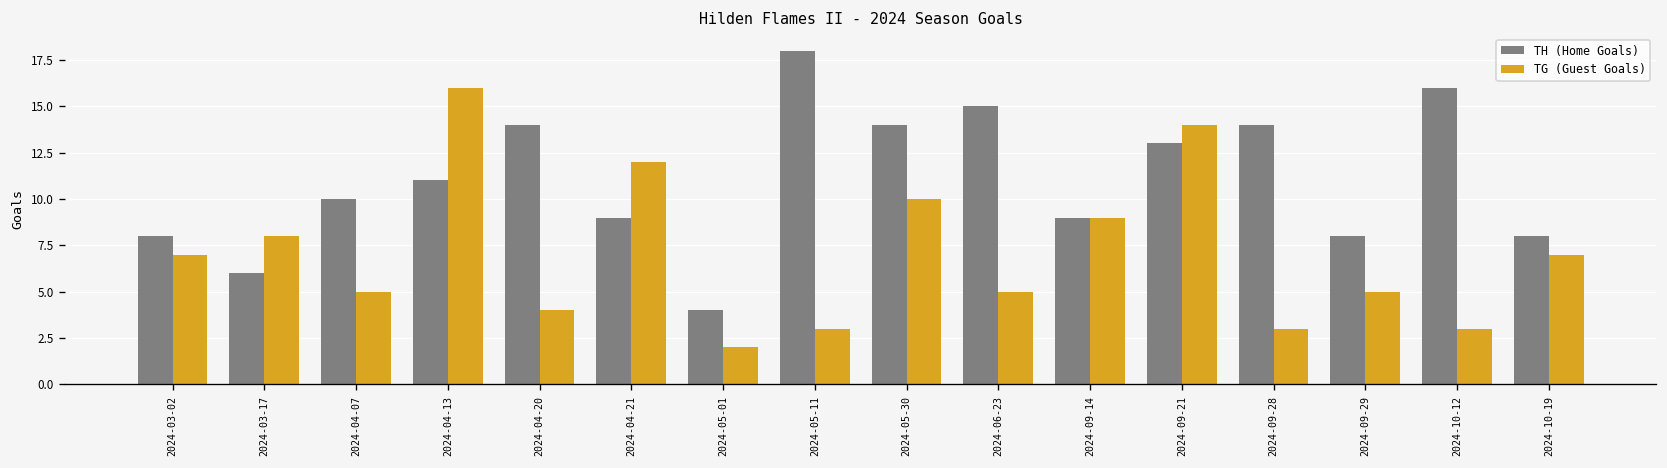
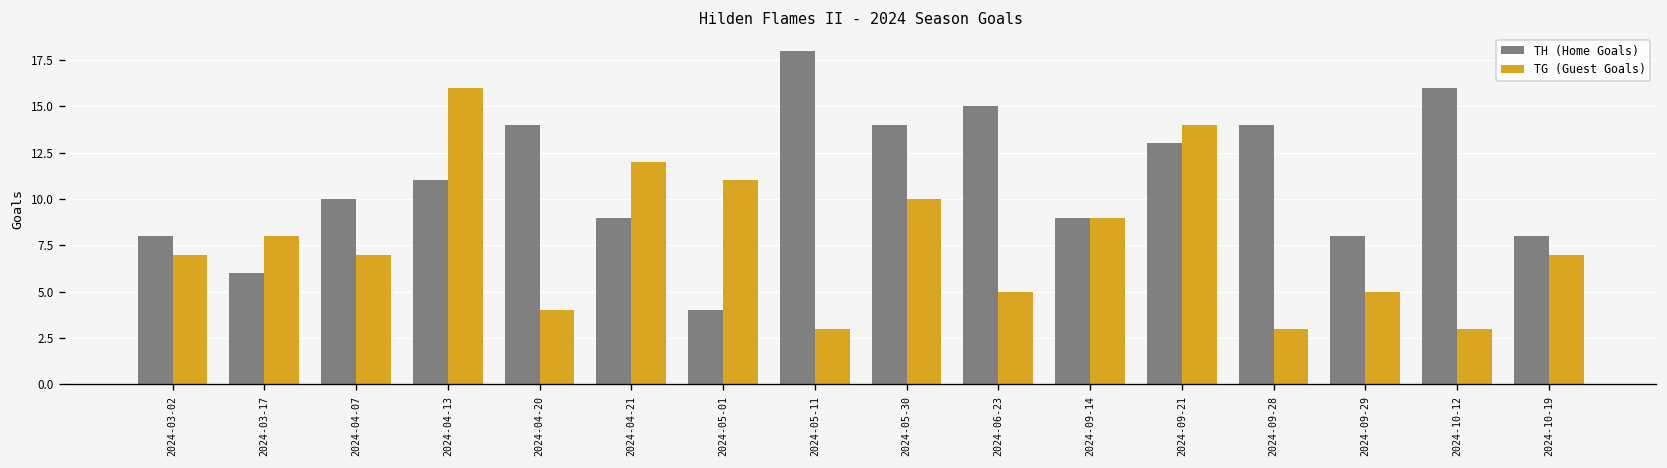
TG (Guest Goals), 2024-04-07: 5 -> 7
TG (Guest Goals), 2024-05-01: 2 -> 11
